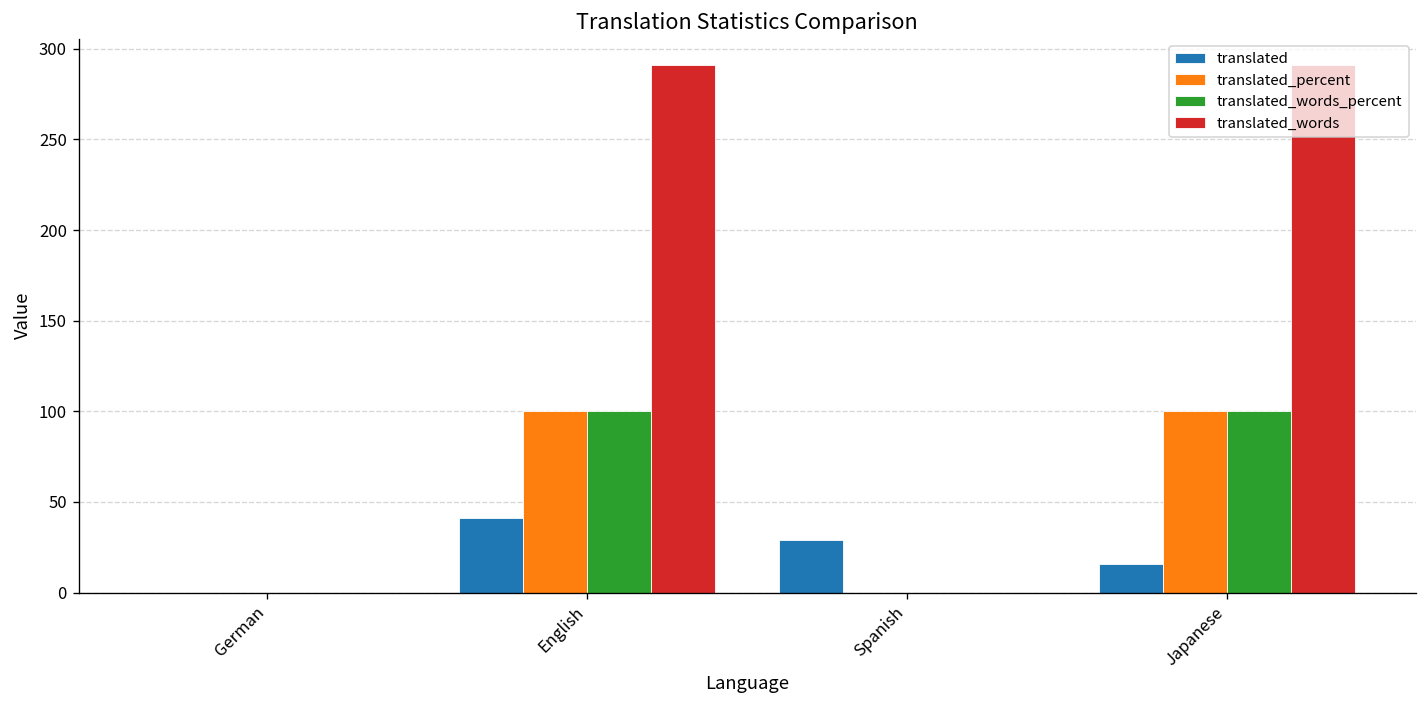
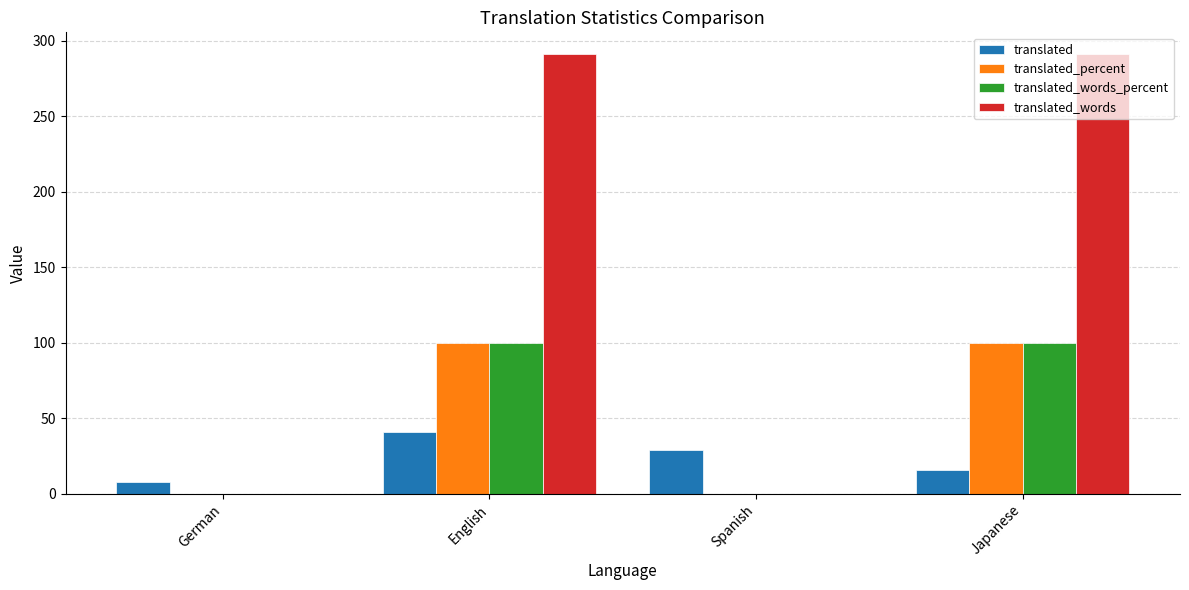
translated, German: 0 -> 8
